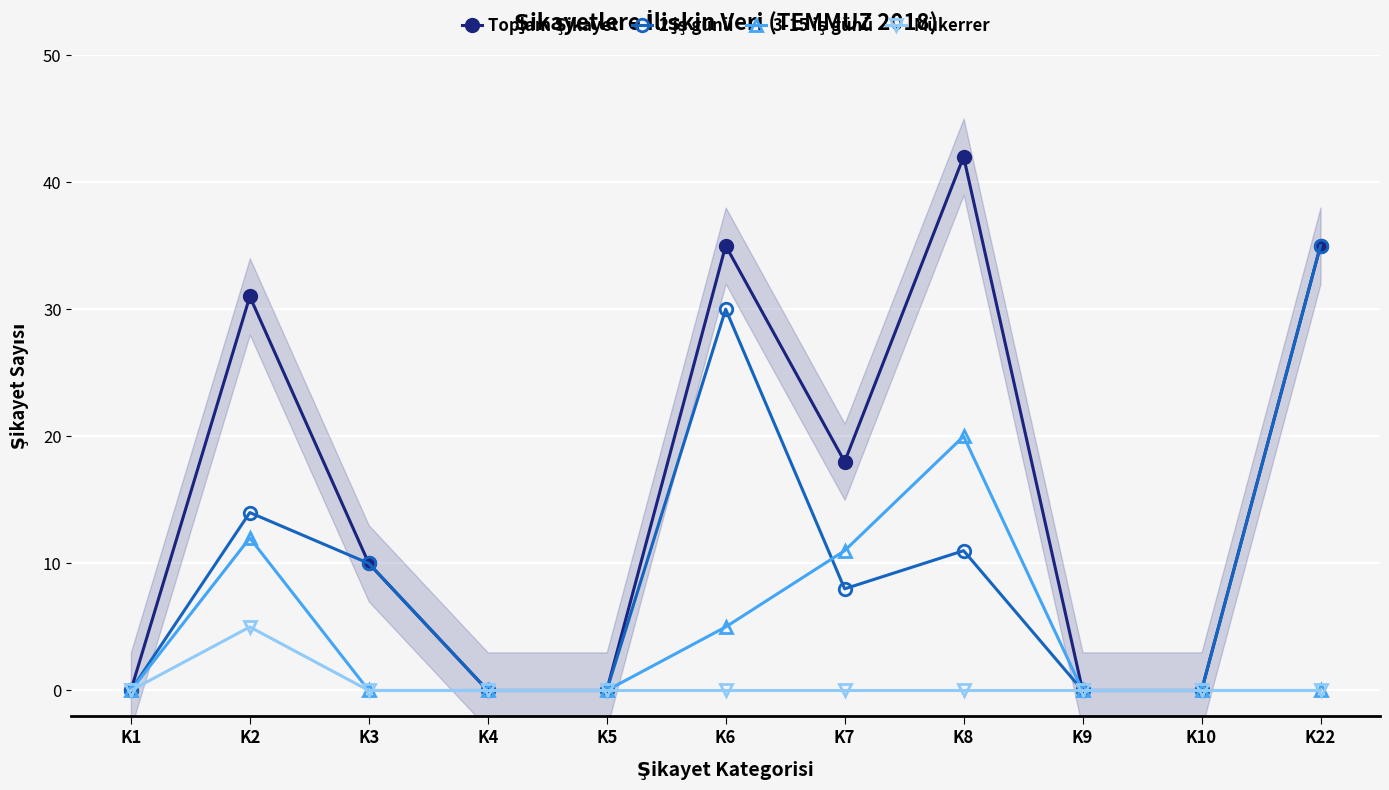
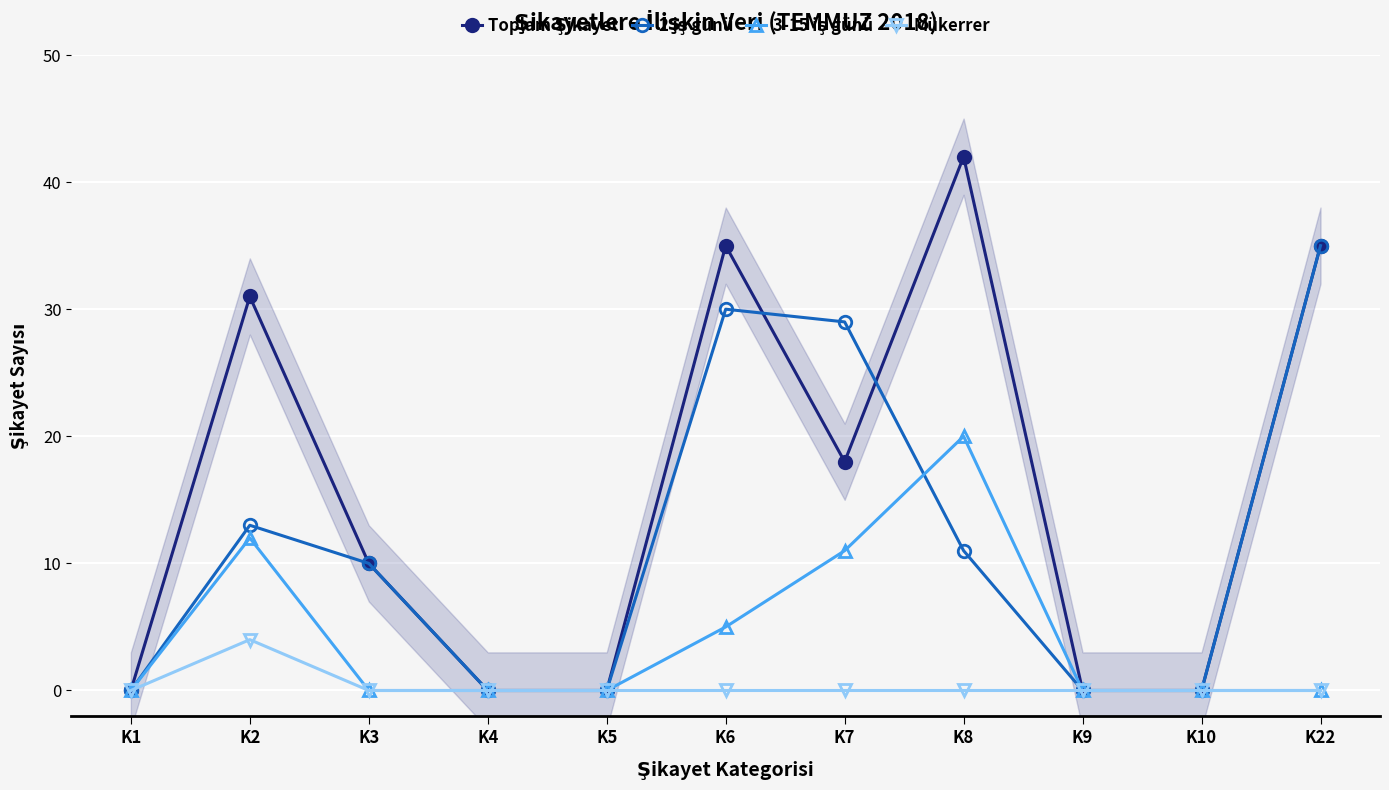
2 iş günü, K2: 14 -> 13
Mükerrer, K2: 5 -> 4
2 iş günü, K7: 8 -> 29
